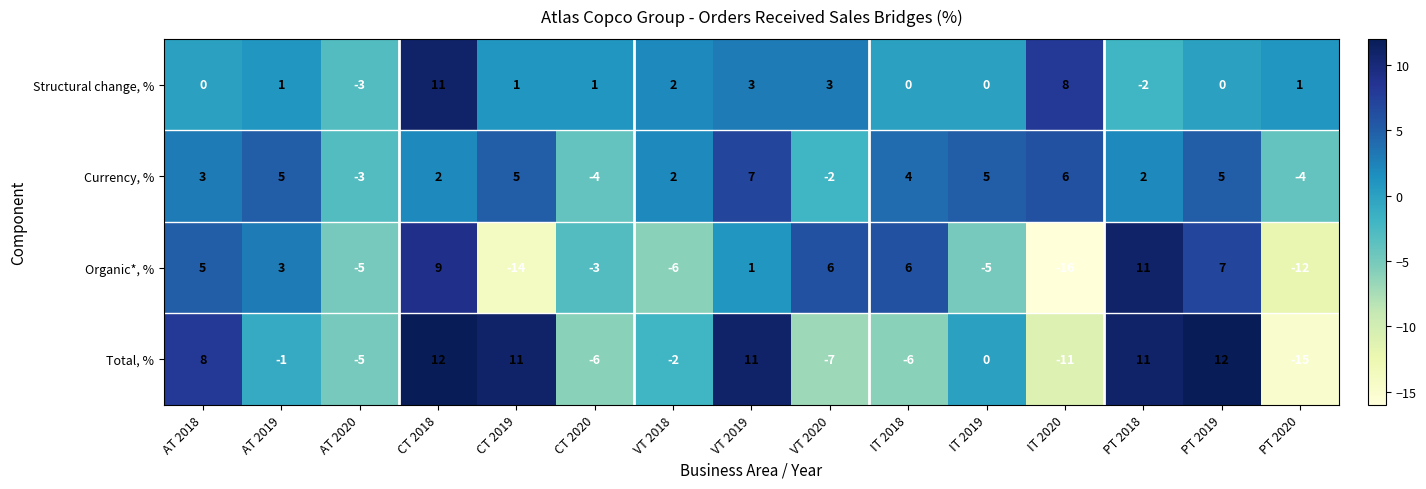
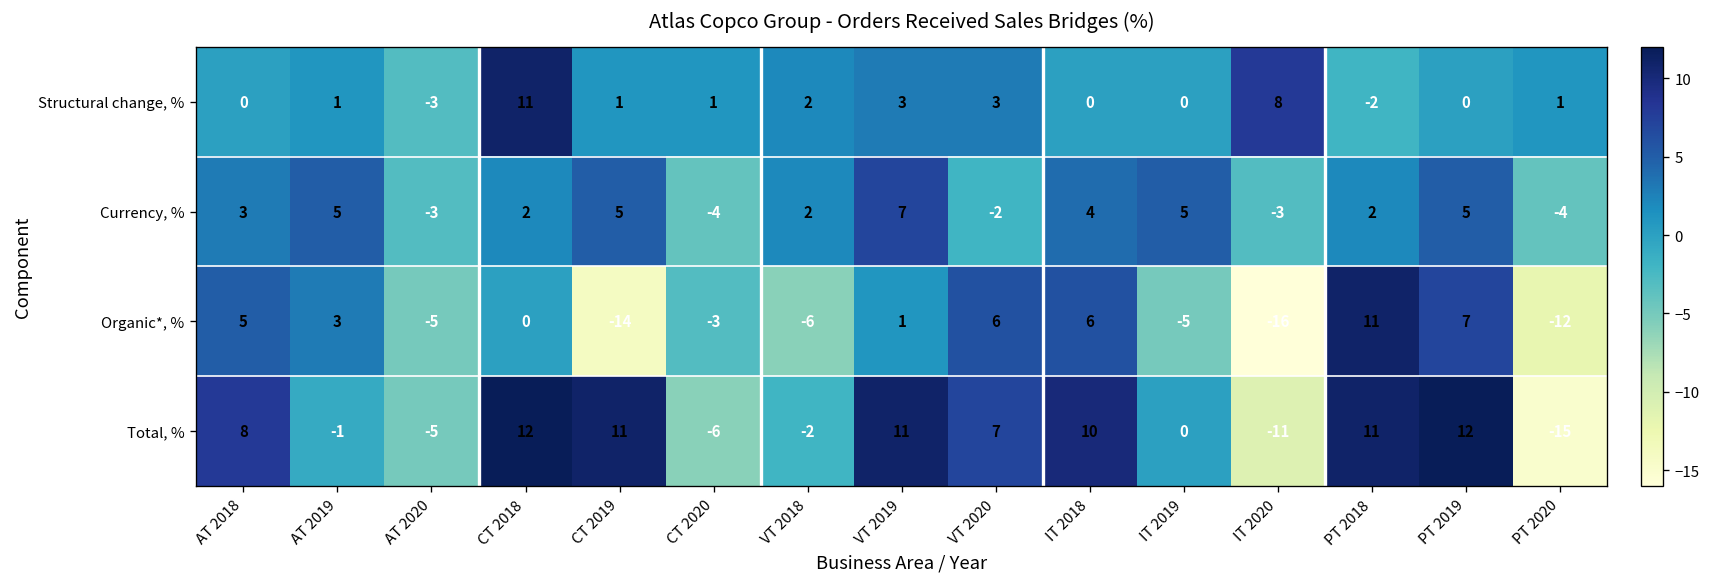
Currency, %, IT 2020: 6 -> -3
Organic*, %, CT 2018: 9 -> 0
Total, %, VT 2020: -7 -> 7
Total, %, IT 2018: -6 -> 10
